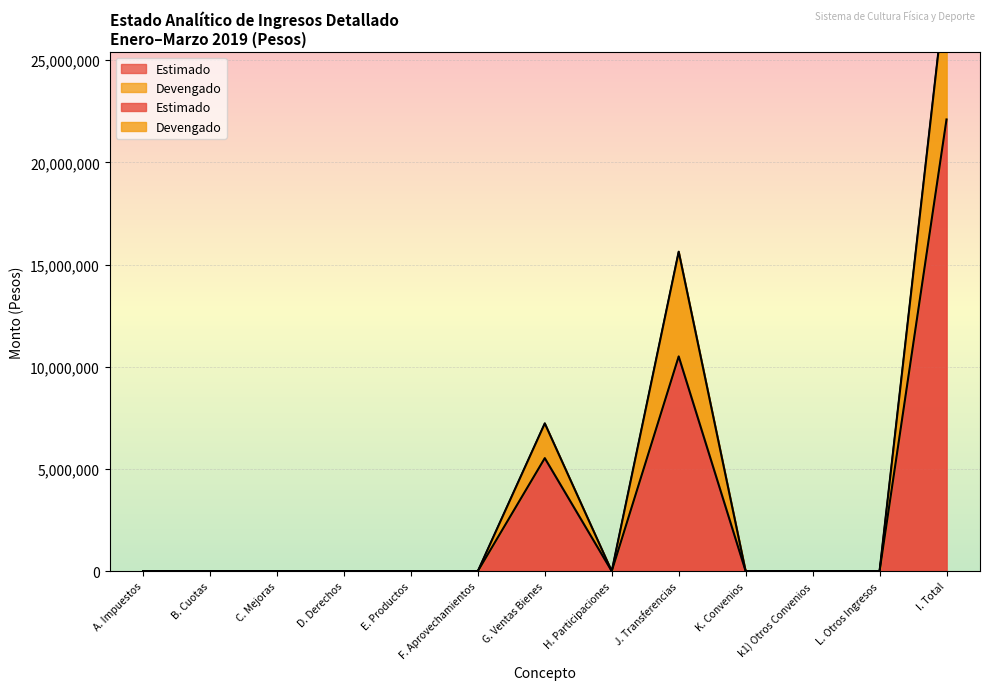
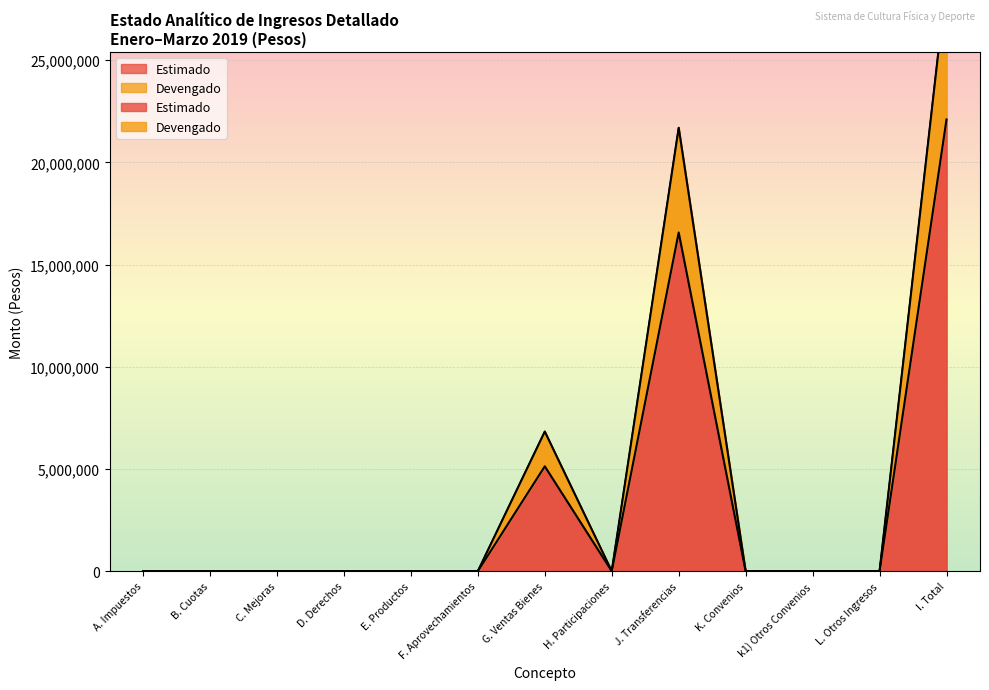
Estimado, G. Ventas Bienes: 5,500,000 -> 5,100,000
Estimado, J. Transferencias: 10,500,000 -> 16,600,000
